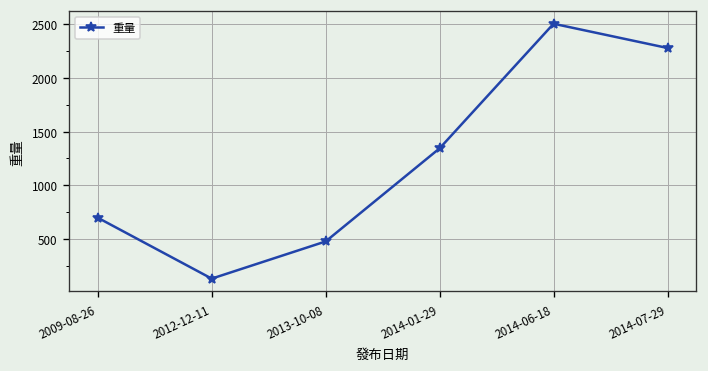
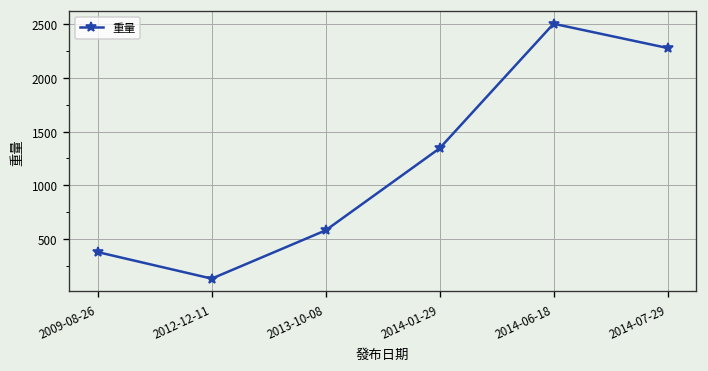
2009-08-26: 700 -> 400
2013-10-08: 500 -> 600
